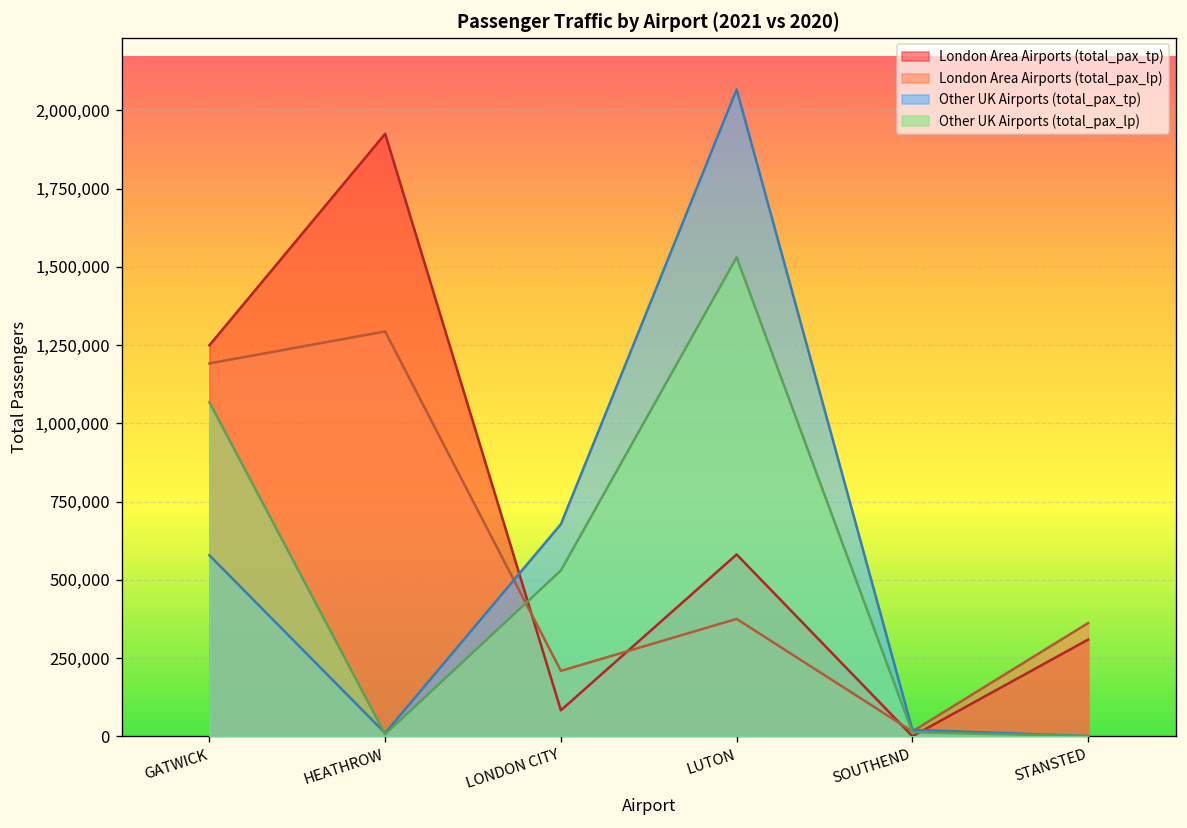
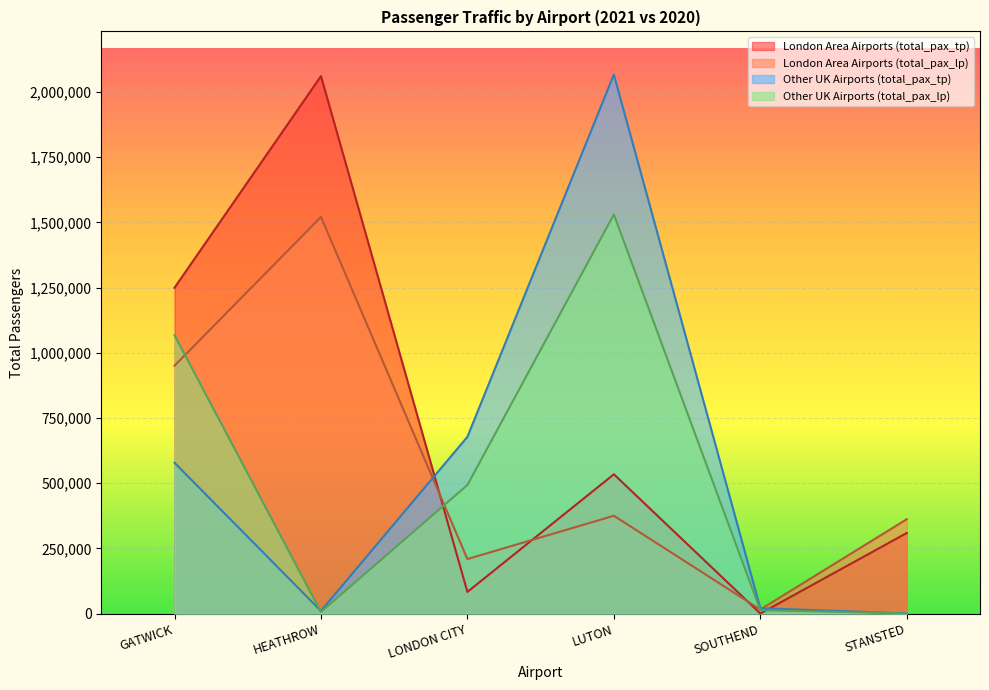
London Area Airports (total_pax_lp), GATWICK: 1,190,000 -> 950,000
London Area Airports (total_pax_tp), HEATHROW: 1,920,000 -> 2,060,000
London Area Airports (total_pax_lp), HEATHROW: 1,290,000 -> 1,520,000
Other UK Airports (total_pax_lp), LONDON CITY: 530,000 -> 490,000
London Area Airports (total_pax_tp), LUTON: 580,000 -> 530,000
